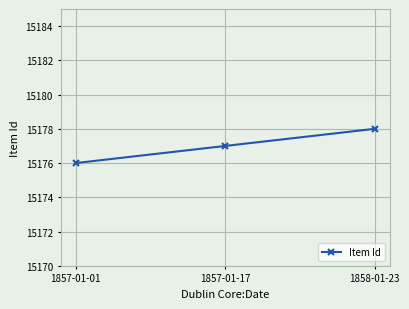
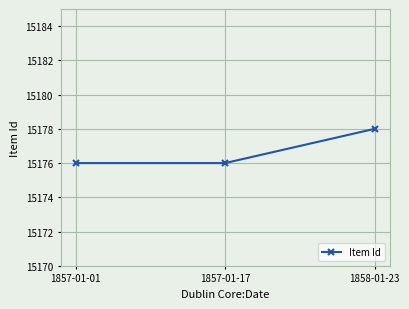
1857-01-17: 15177 -> 15176
